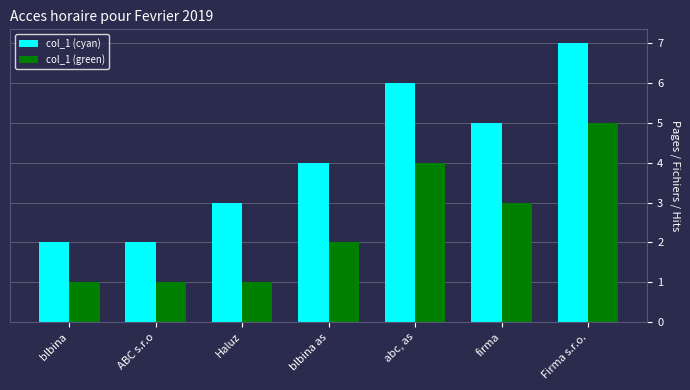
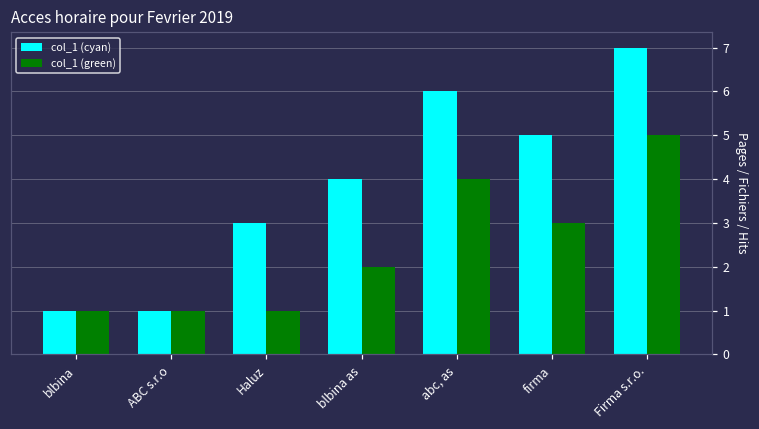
col_1 (cyan), blbina: 2 -> 1
col_1 (cyan), ABC s.r.o: 2 -> 1
